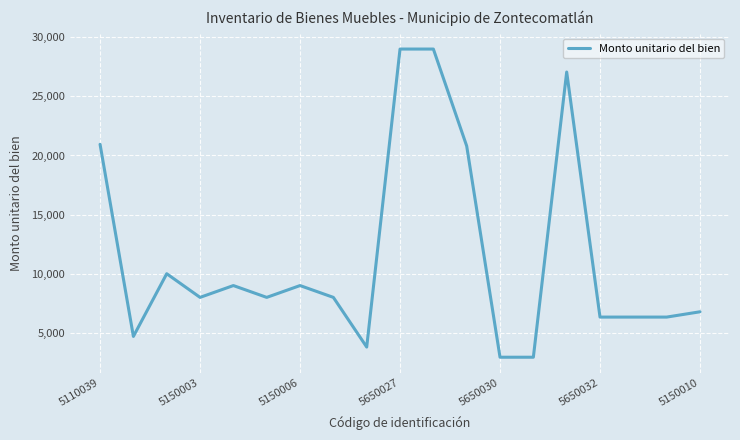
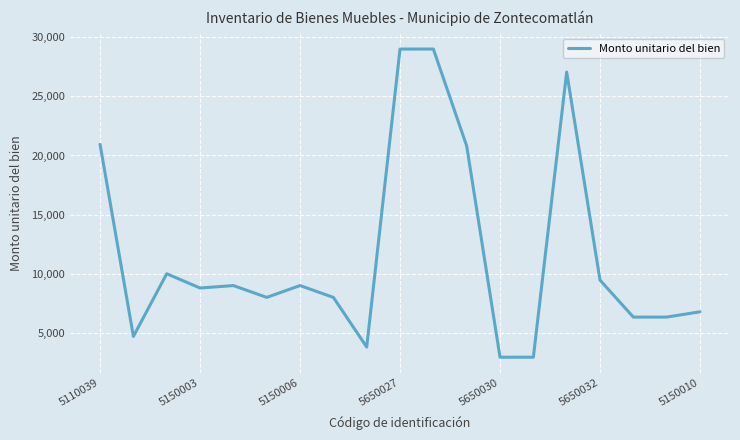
5150003: 8,000 -> 8,800
5650032: 6,300 -> 9,500
